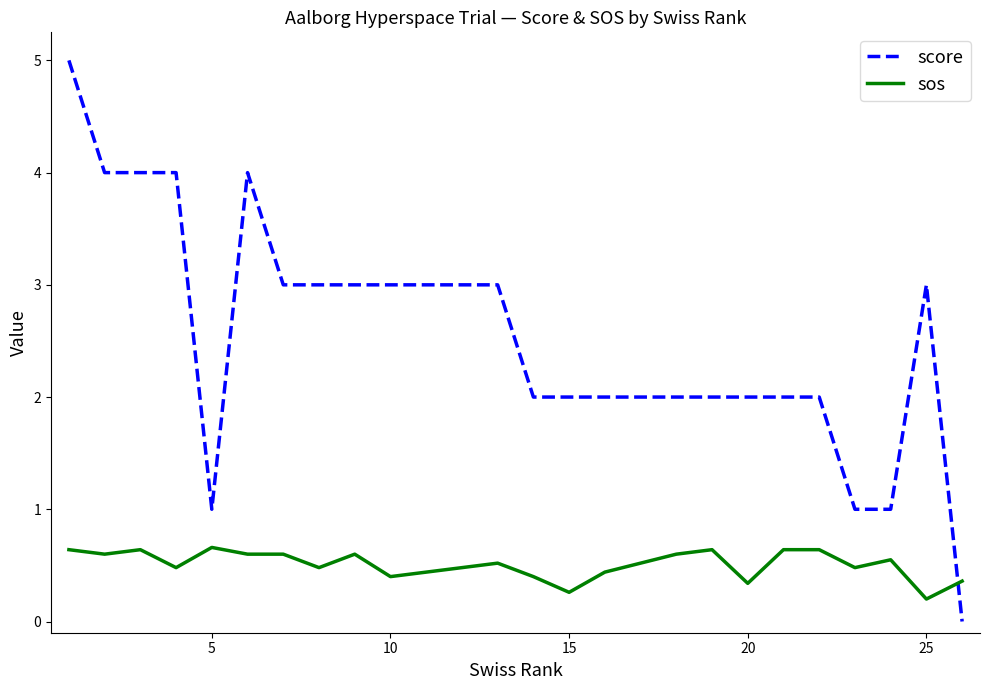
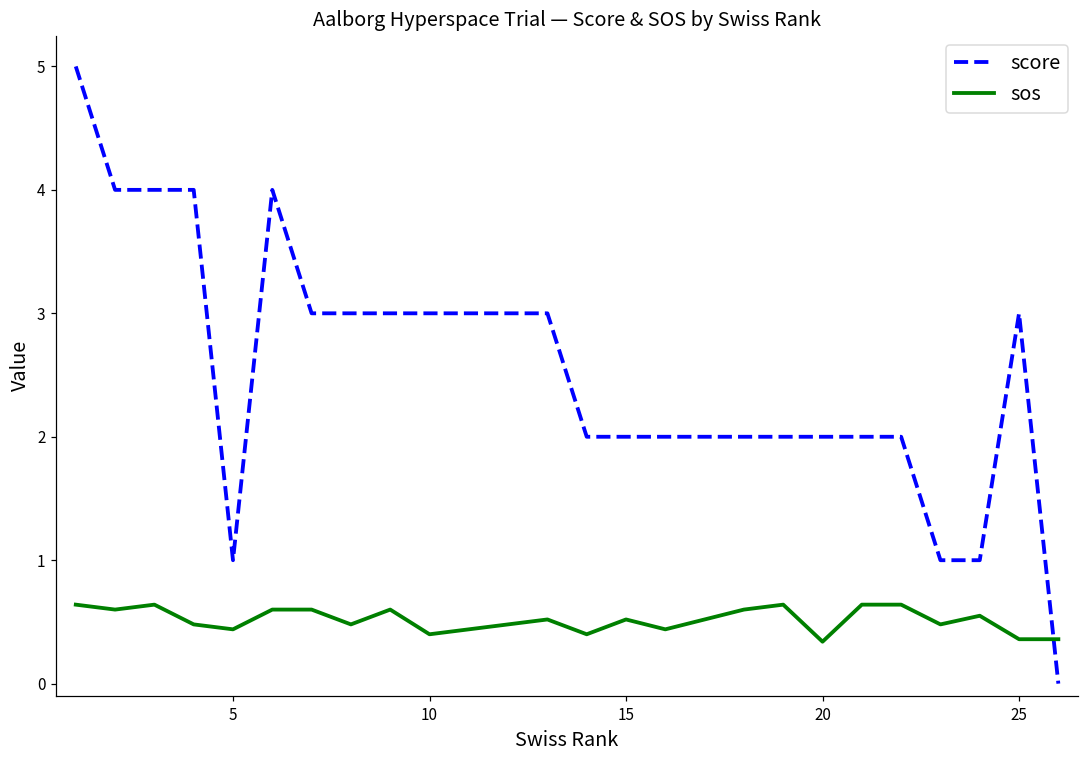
sos, 5: 0.66 -> 0.44
sos, 15: 0.26 -> 0.52
sos, 25: 0.20 -> 0.36
